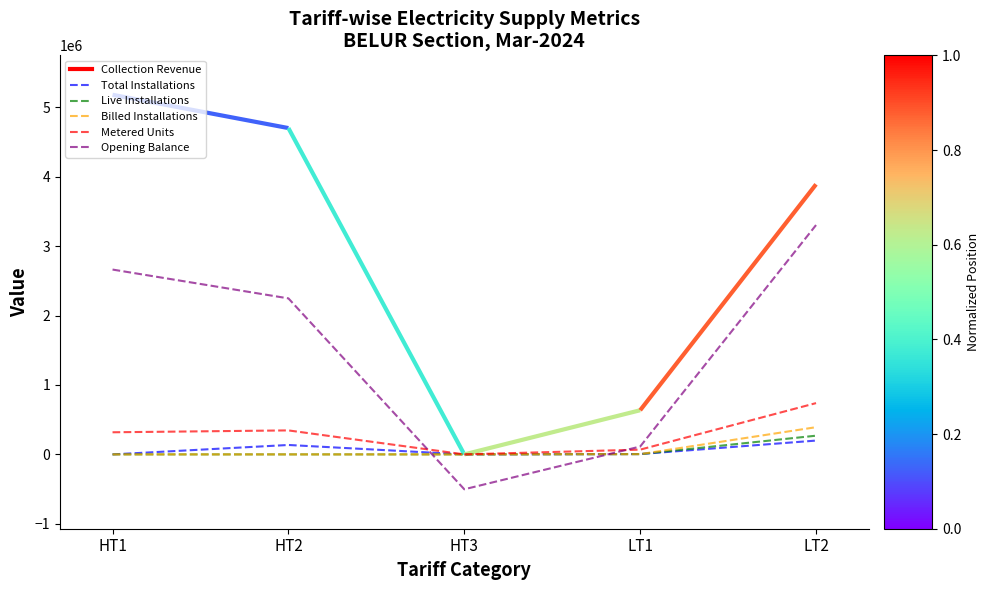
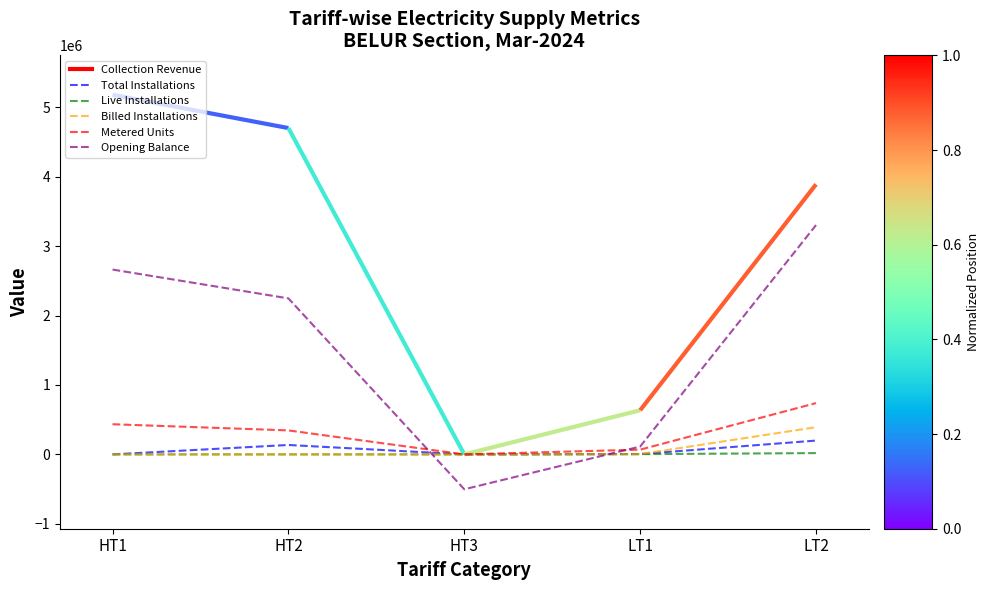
Metered Units, HT1: 300000 -> 400000
Live Installations, LT2: 300000 -> 0
